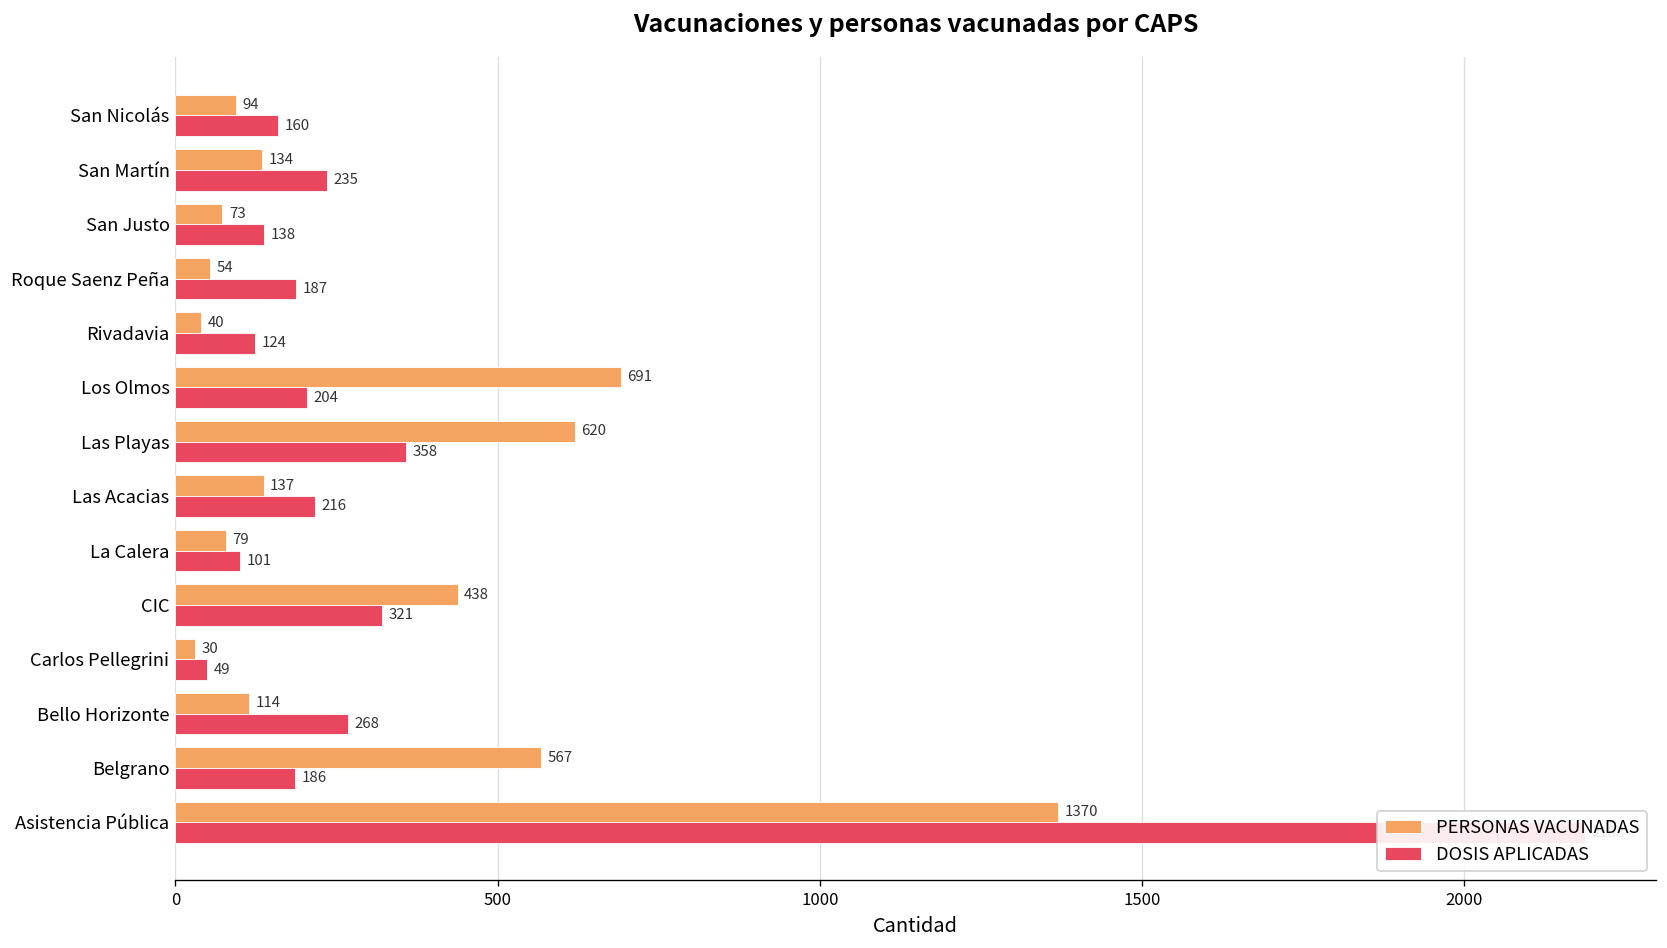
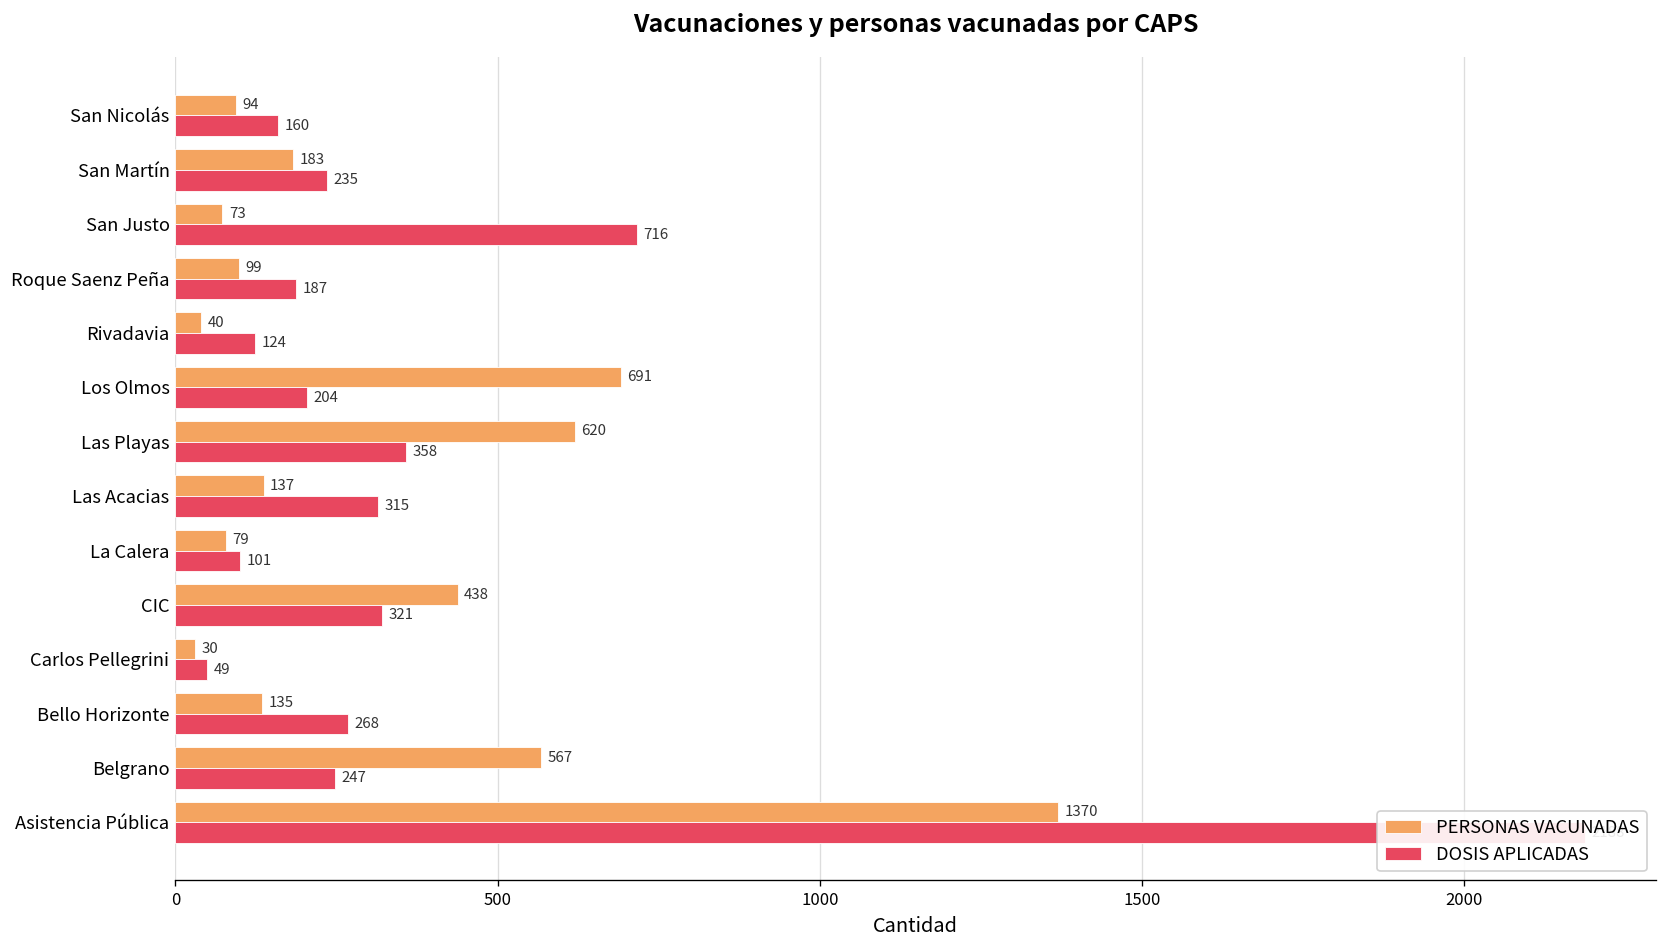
PERSONAS VACUNADAS, San Martín: 134 -> 183
DOSIS APLICADAS, San Justo: 138 -> 716
PERSONAS VACUNADAS, Roque Saenz Peña: 54 -> 99
DOSIS APLICADAS, Las Acacias: 216 -> 315
PERSONAS VACUNADAS, Bello Horizonte: 114 -> 135
DOSIS APLICADAS, Belgrano: 186 -> 247
